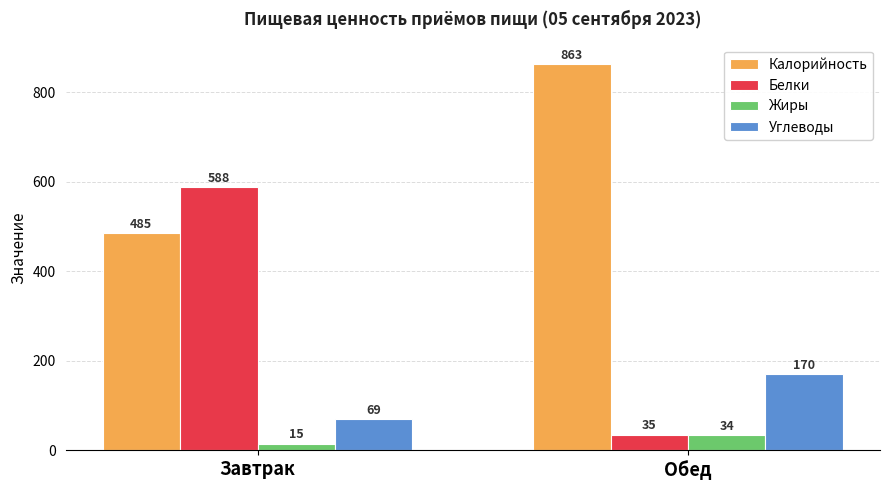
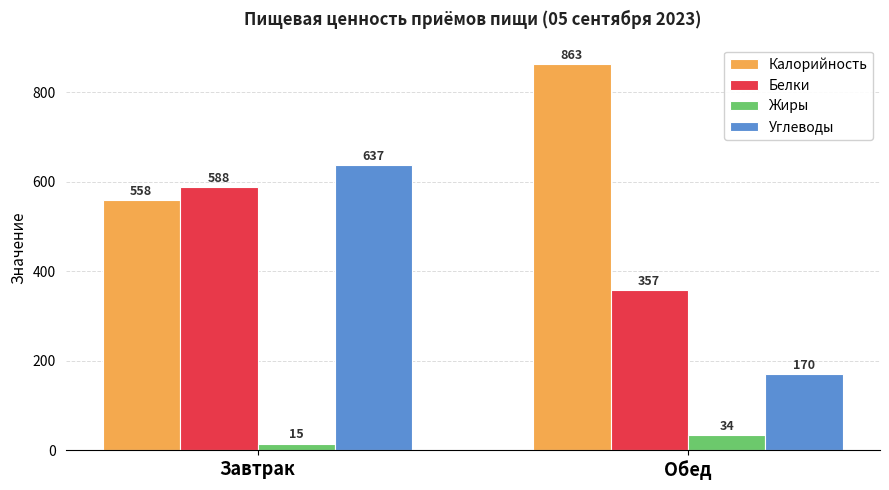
Калорийность, Завтрак: 485 -> 558
Углеводы, Завтрак: 69 -> 637
Белки, Обед: 35 -> 357
